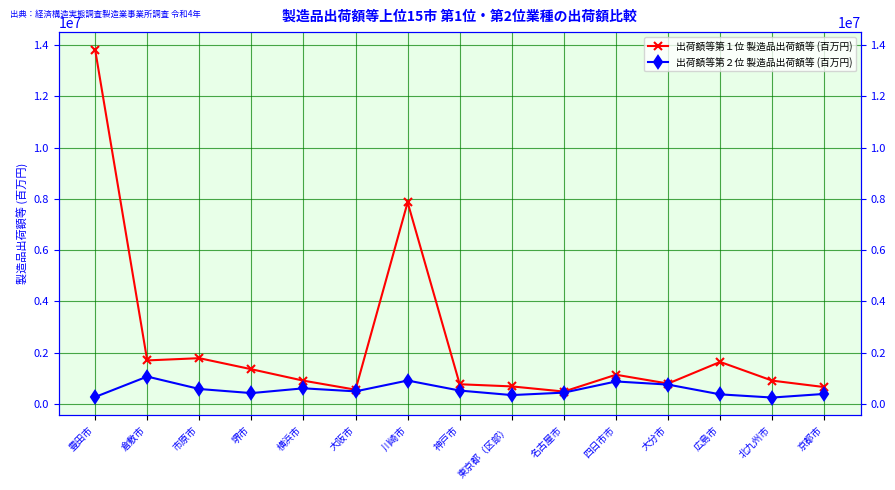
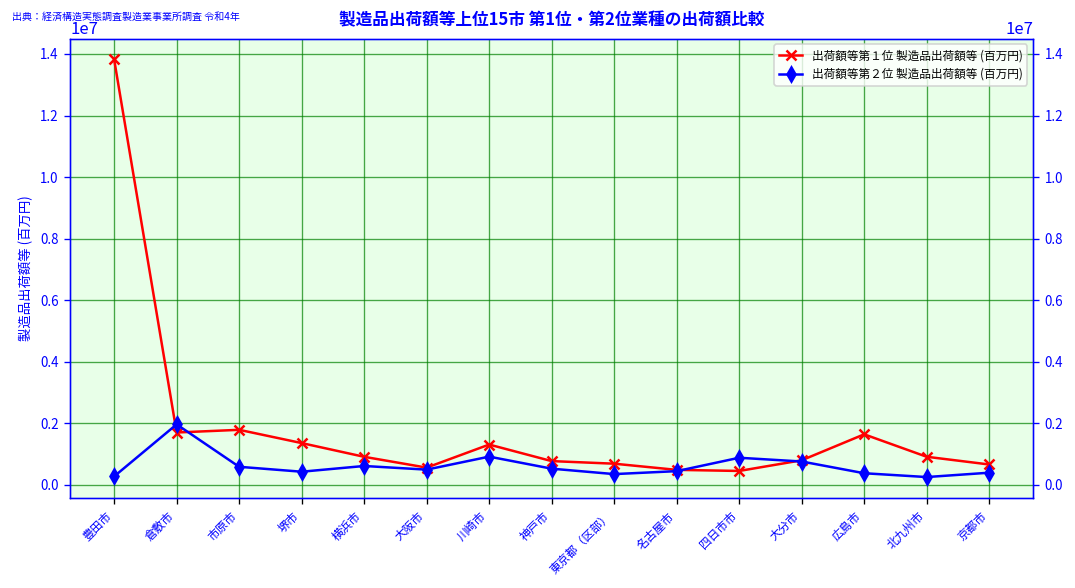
出荷額等第２位 製造品出荷額等 (百万円), 倉敷市: 1100000 -> 2000000
出荷額等第１位 製造品出荷額等 (百万円), 川崎市: 7900000 -> 1300000
出荷額等第１位 製造品出荷額等 (百万円), 四日市市: 1100000 -> 400000
